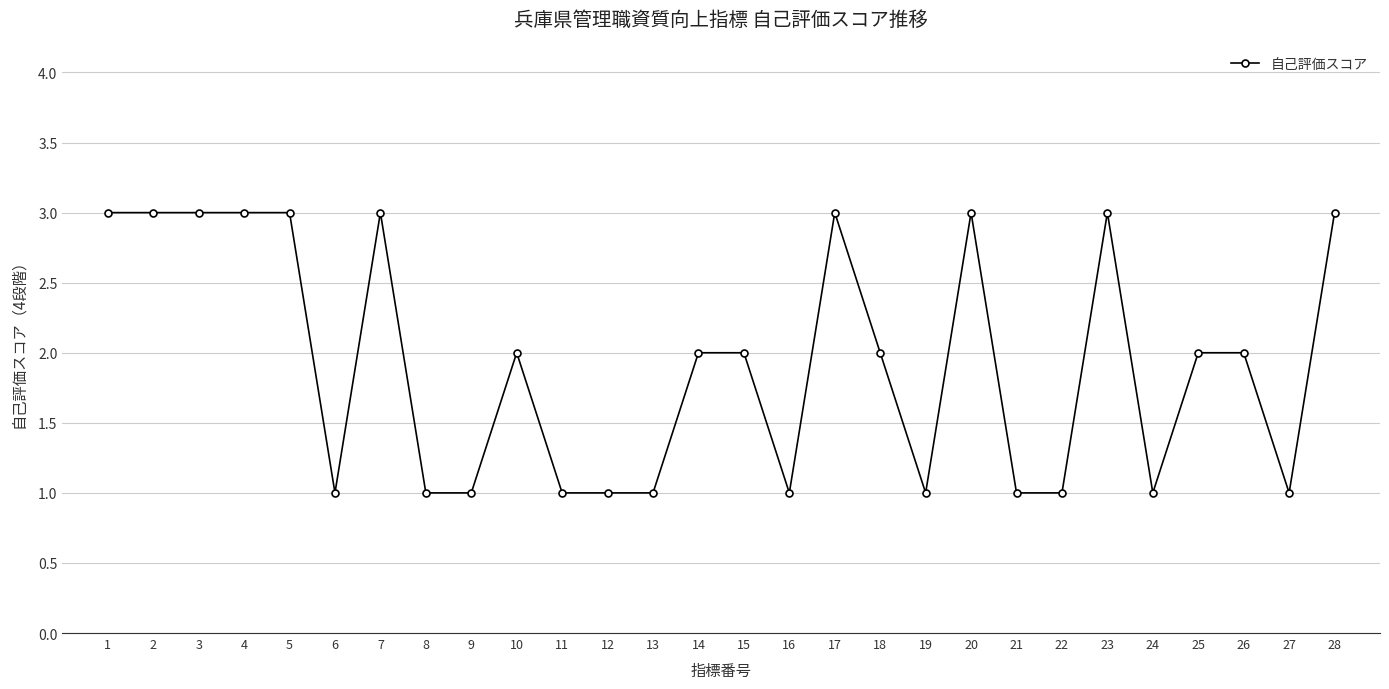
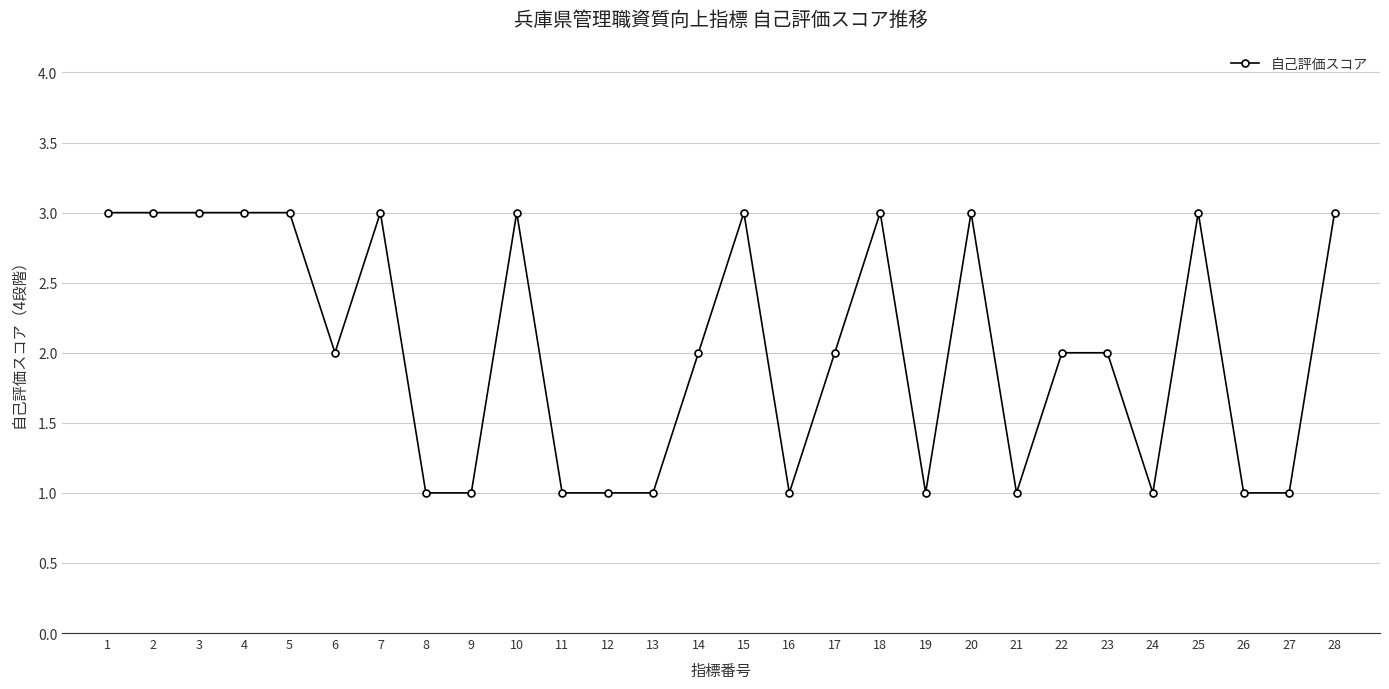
6: 1 -> 2
10: 2 -> 3
15: 2 -> 3
17: 3 -> 2
18: 2 -> 3
22: 1 -> 2
23: 3 -> 2
25: 2 -> 3
26: 2 -> 1
